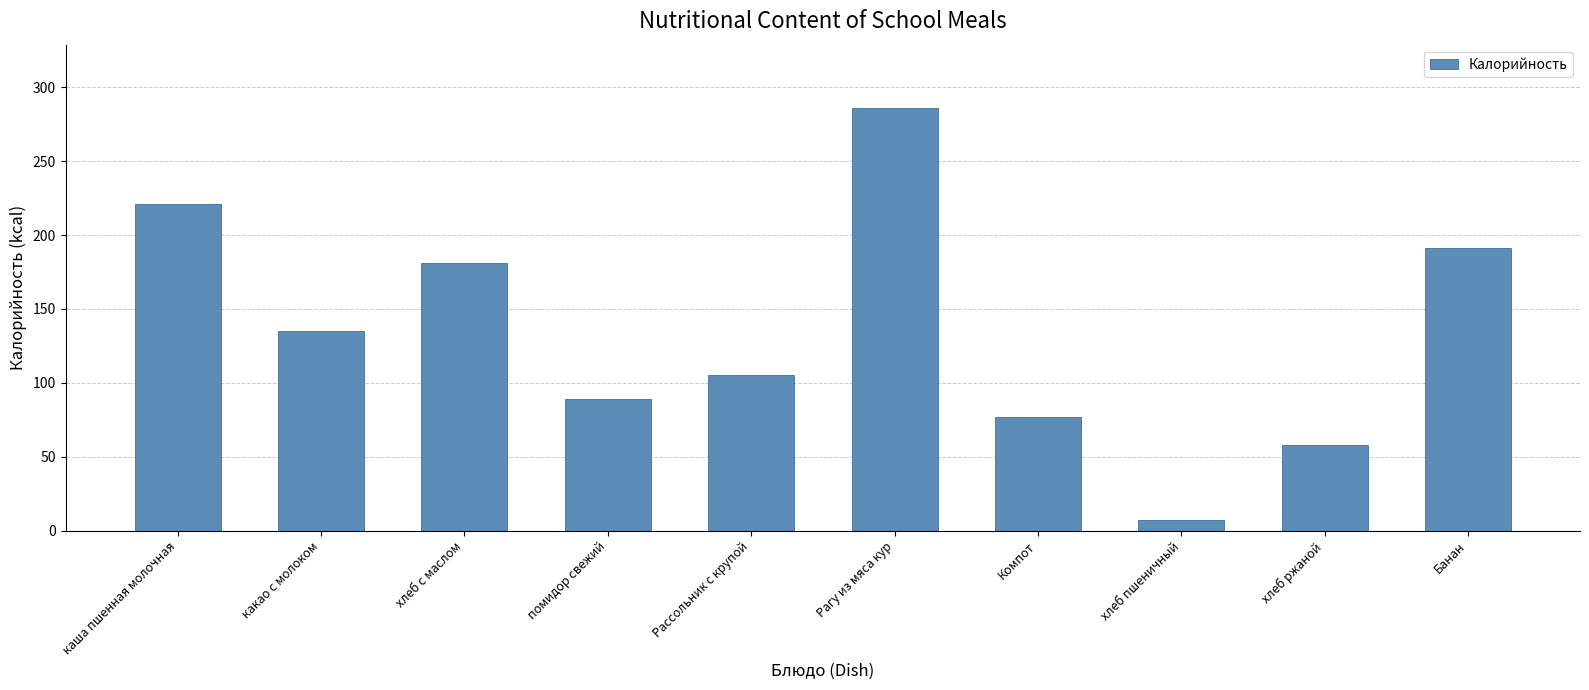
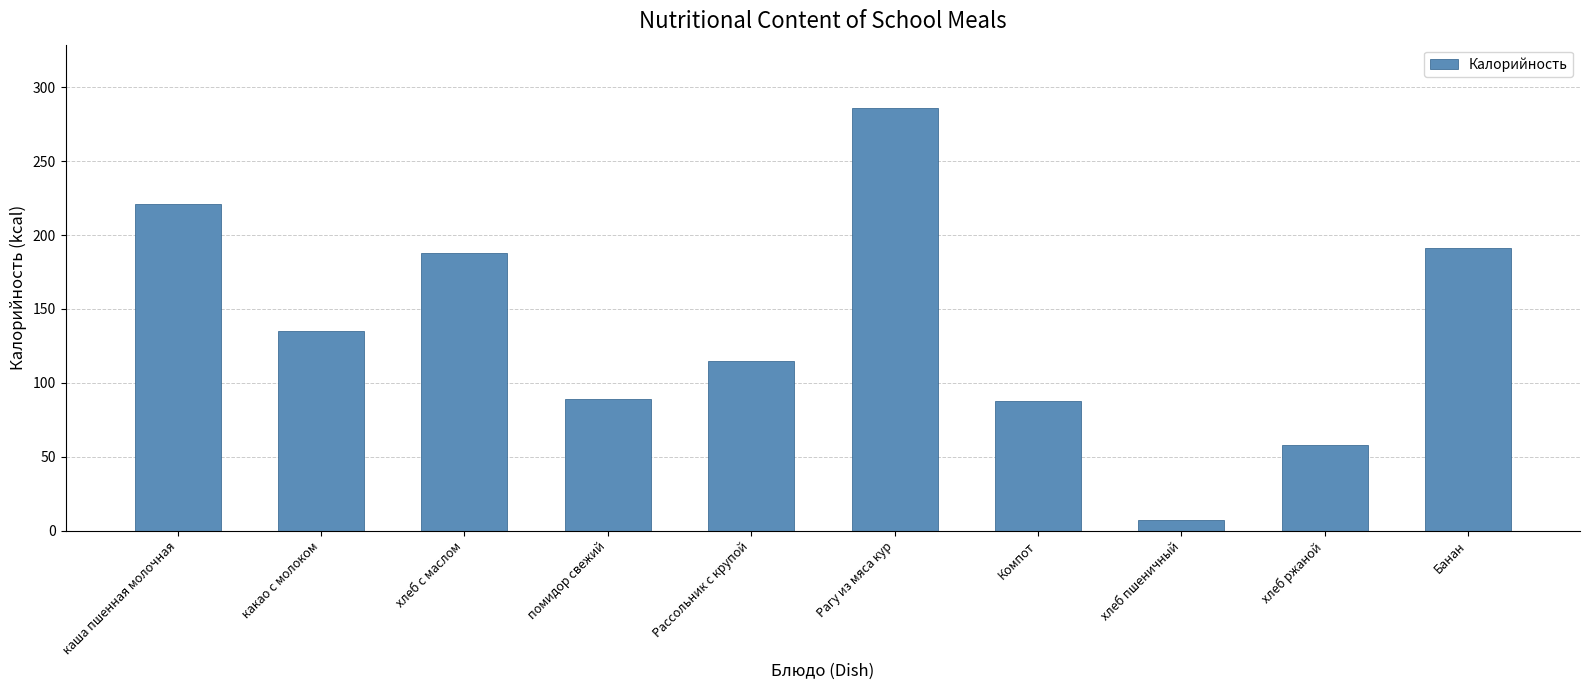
хлеб с маслом: 181 -> 188
Рассольник с крупой: 105 -> 115
Компот: 77 -> 88
